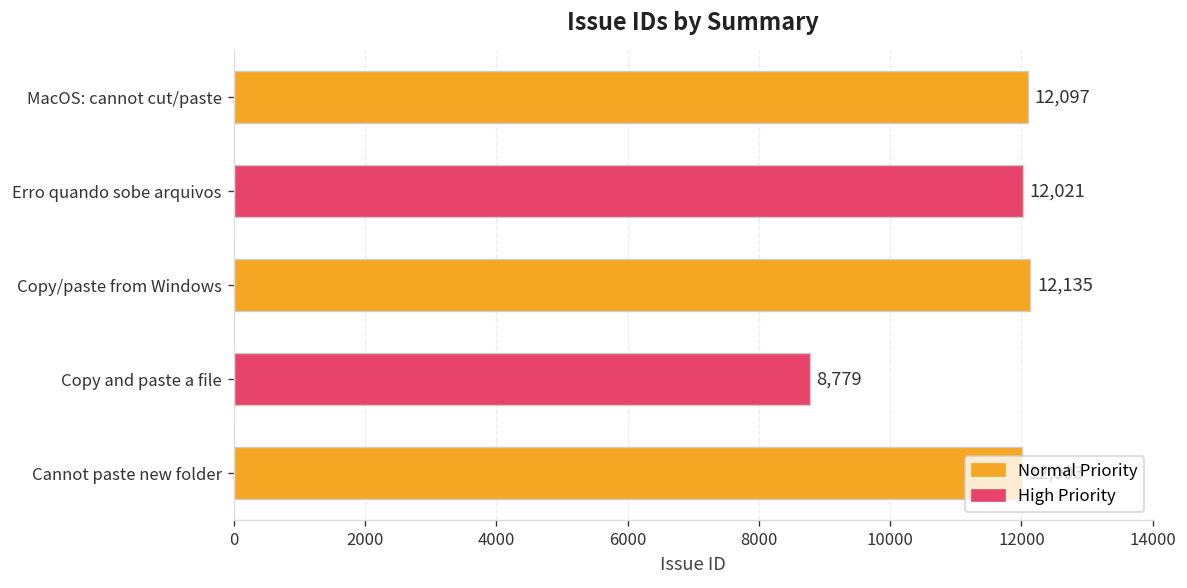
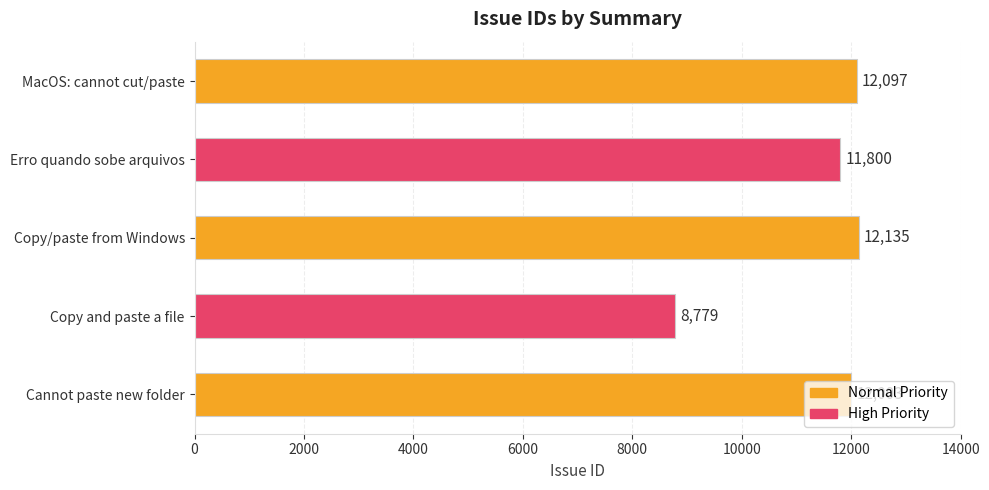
Erro quando sobe arquivos: 12,021 -> 11,800
